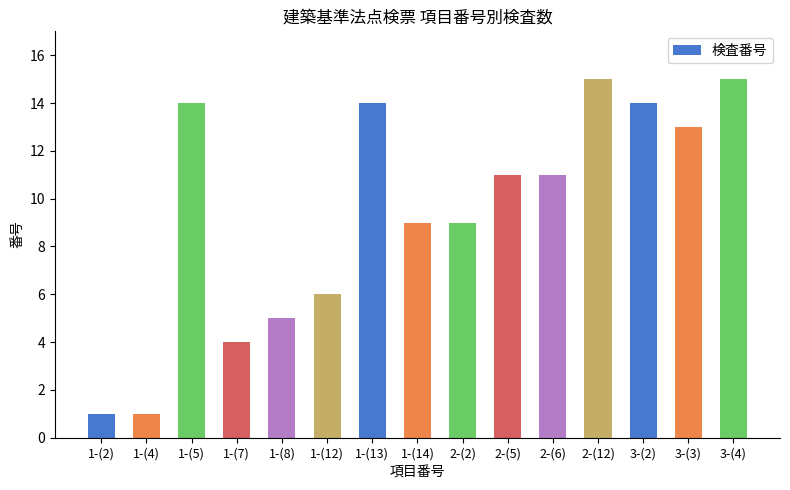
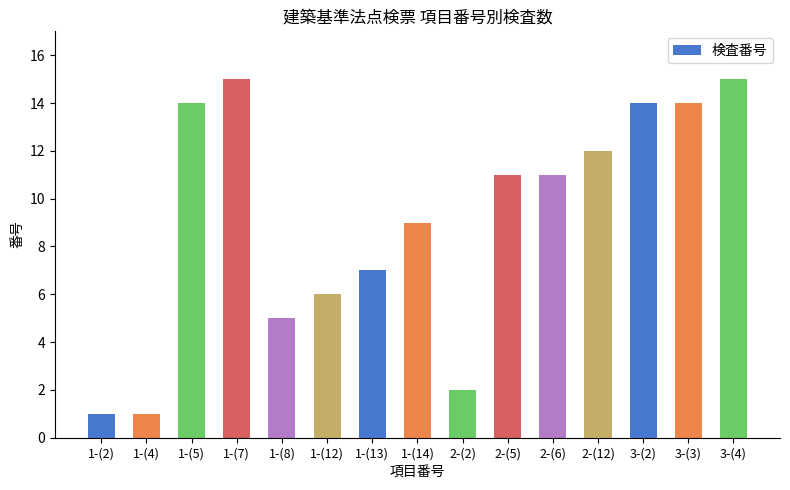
1-(7): 4 -> 15
1-(13): 14 -> 7
2-(2): 9 -> 2
2-(12): 15 -> 12
3-(3): 13 -> 14
